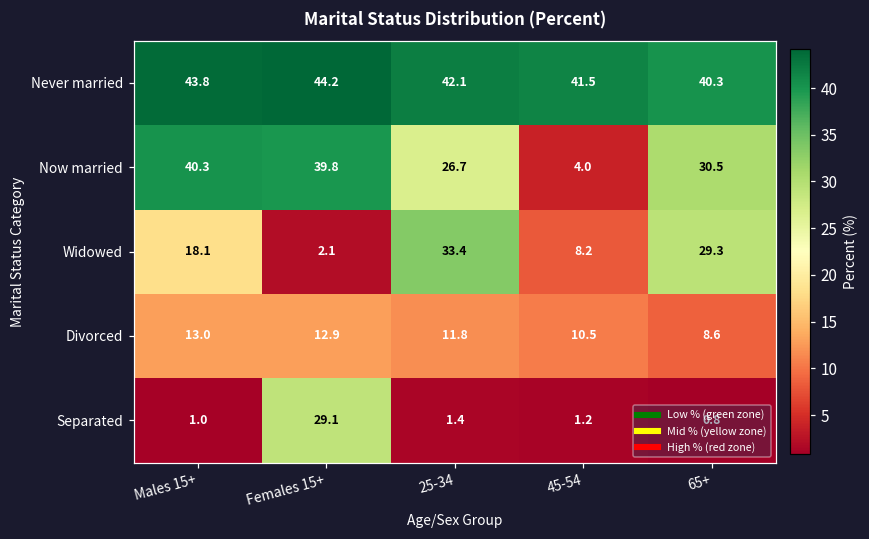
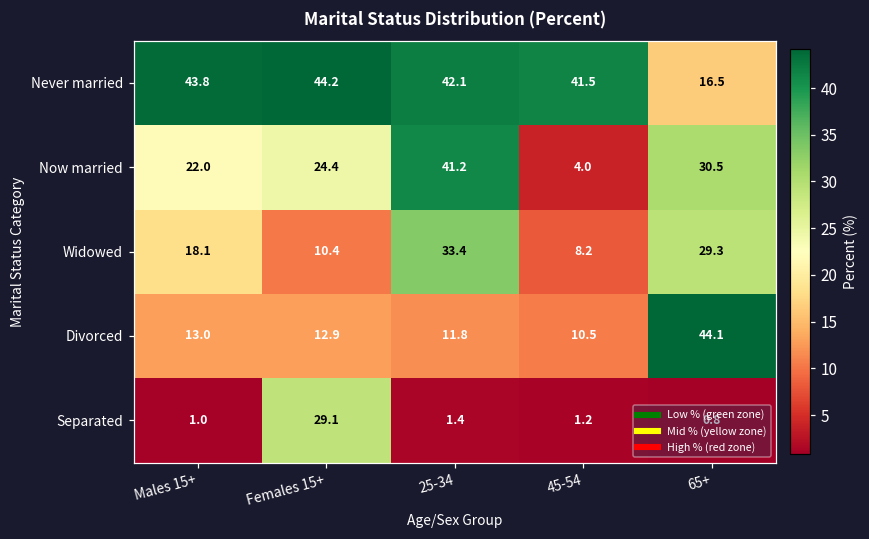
Never married, 65+: 40.3 -> 16.5
Now married, Males 15+: 40.3 -> 22.0
Now married, Females 15+: 39.8 -> 24.4
Now married, 25-34: 26.7 -> 41.2
Widowed, Females 15+: 2.1 -> 10.4
Divorced, 65+: 8.6 -> 44.1
